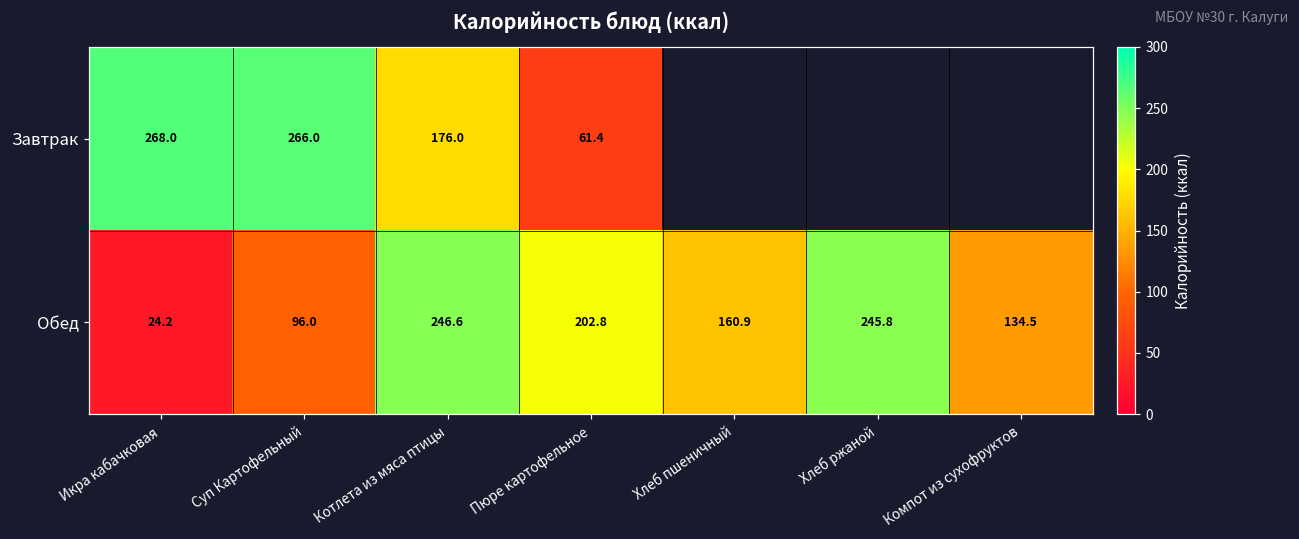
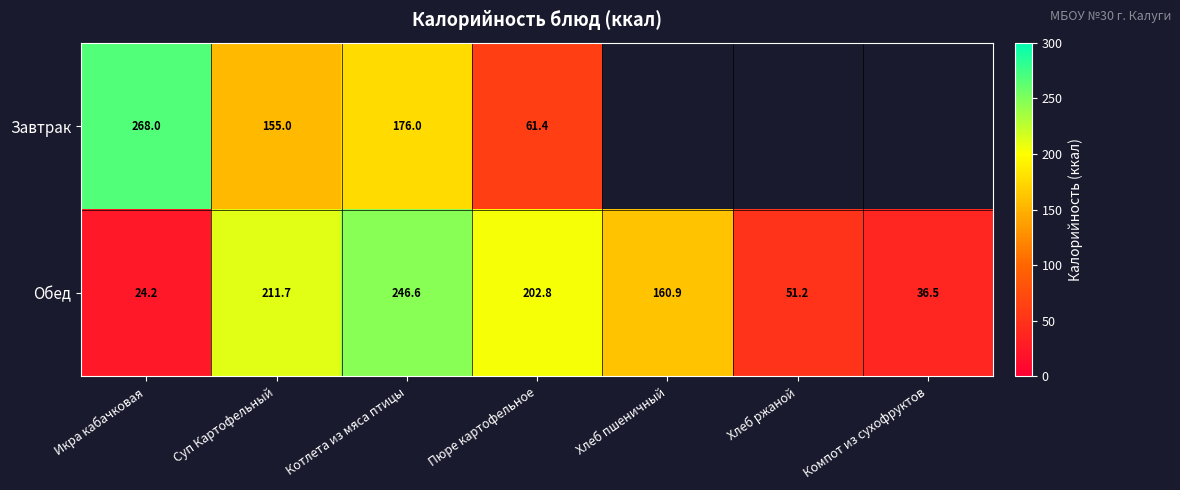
Завтрак, Суп Картофельный: 266.0 -> 155.0
Обед, Суп Картофельный: 96.0 -> 211.7
Обед, Хлеб ржаной: 245.8 -> 51.2
Обед, Компот из сухофруктов: 134.5 -> 36.5
